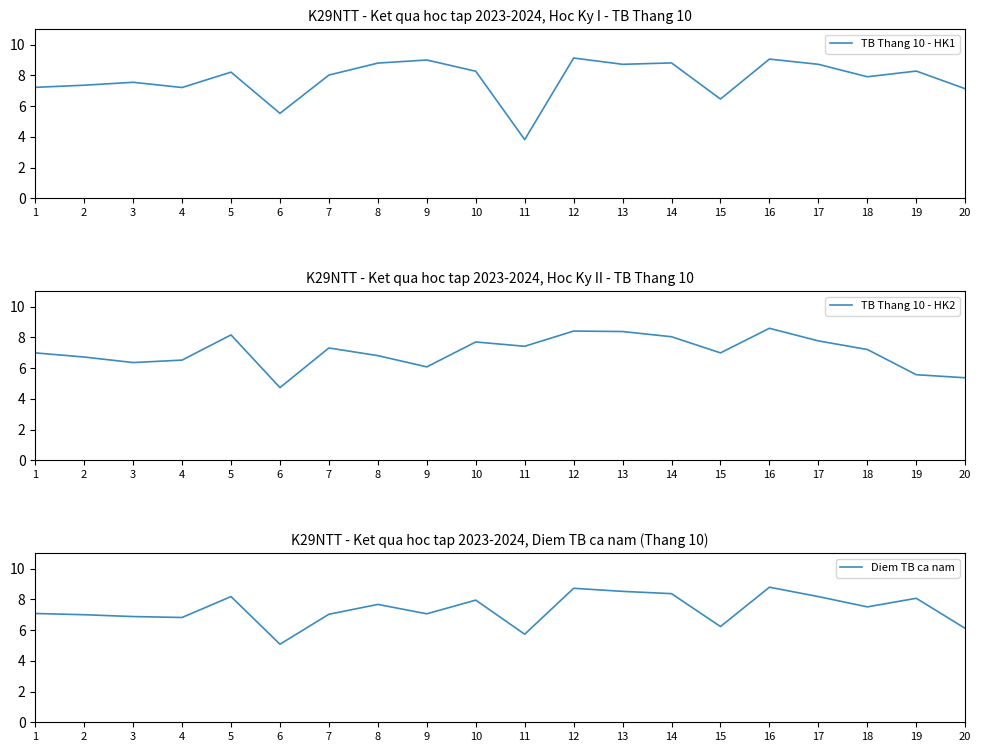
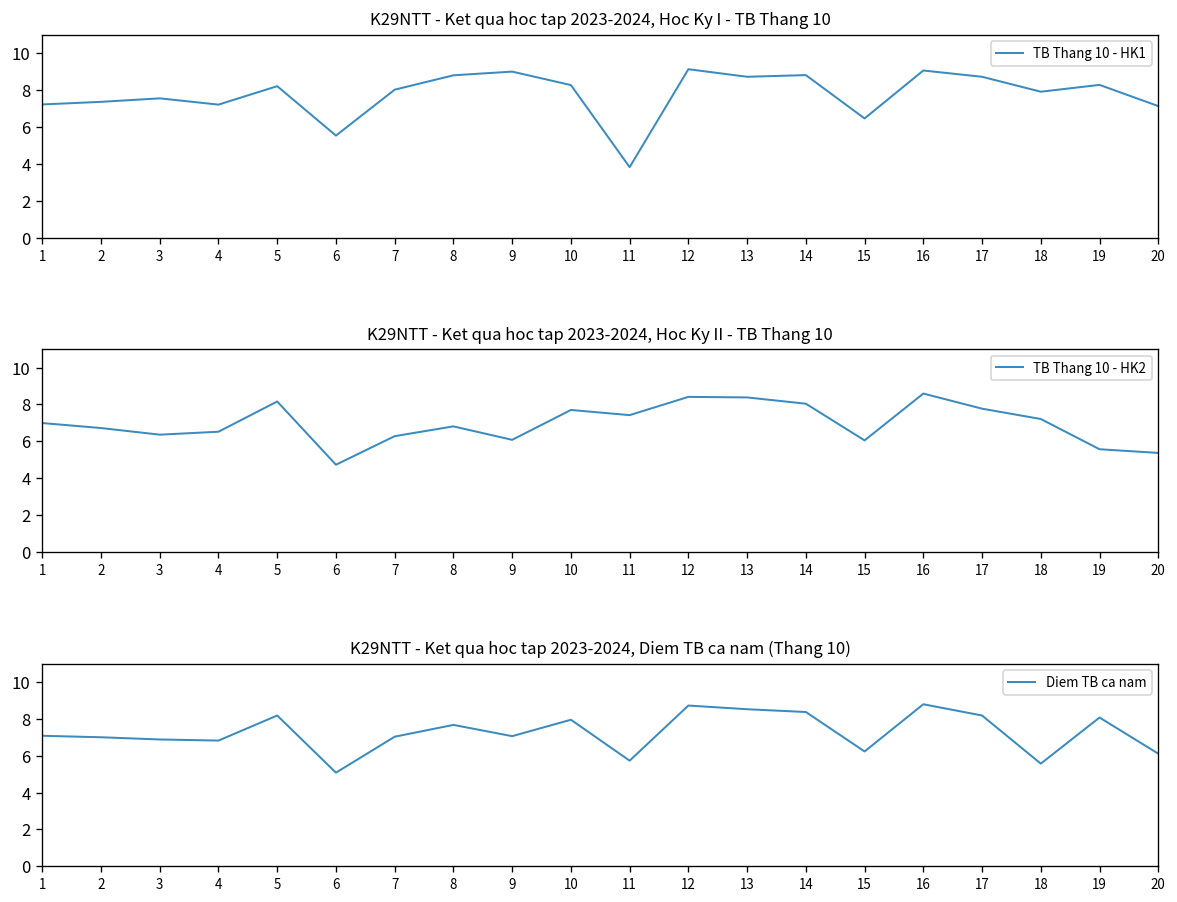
K29NTT - Ket qua hoc tap 2023-2024, Hoc Ky II - TB Thang 10, 7: 7.3 -> 6.3
K29NTT - Ket qua hoc tap 2023-2024, Hoc Ky II - TB Thang 10, 15: 7.0 -> 6.1
K29NTT - Ket qua hoc tap 2023-2024, Diem TB ca nam (Thang 10), 18: 7.5 -> 5.6
